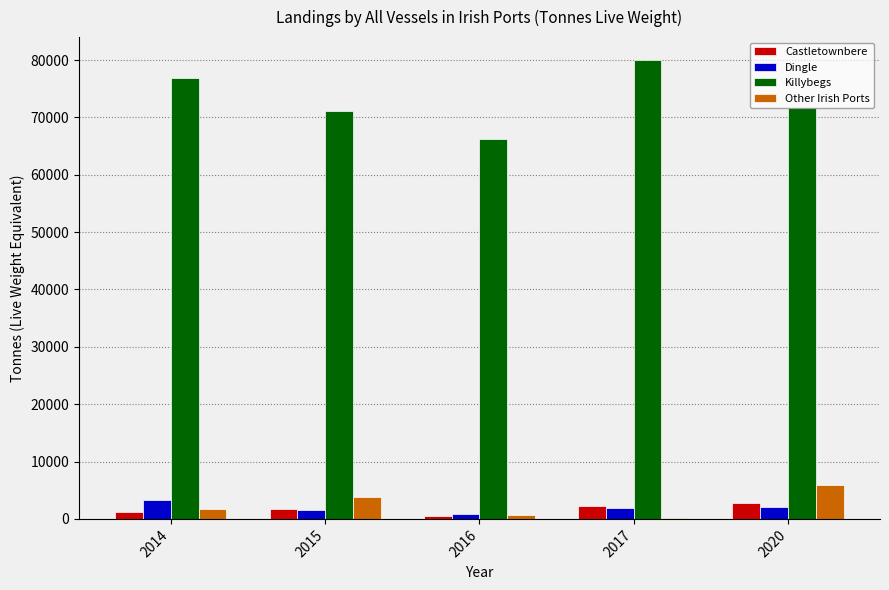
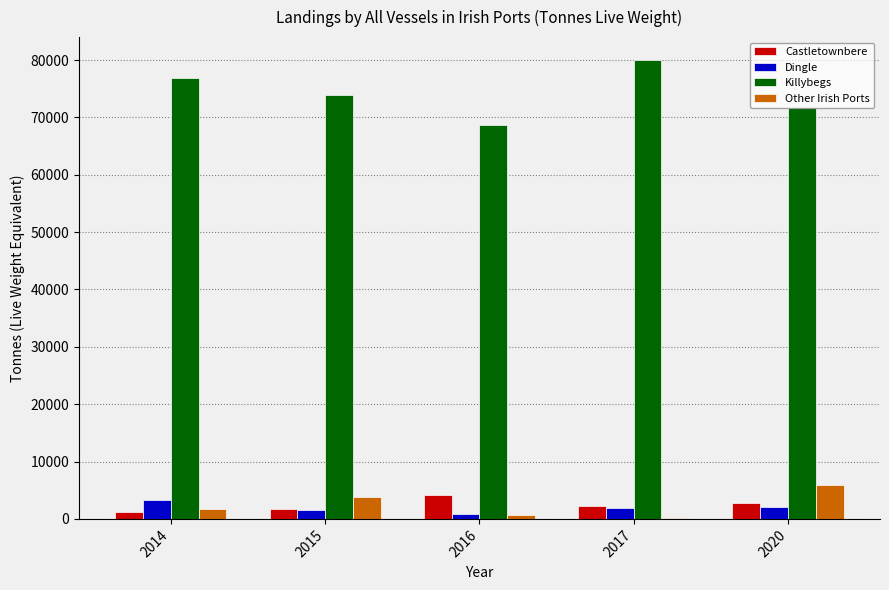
Killybegs, 2015: 71000 -> 74000
Castletownbere, 2016: 1000 -> 4000
Killybegs, 2016: 66000 -> 69000
